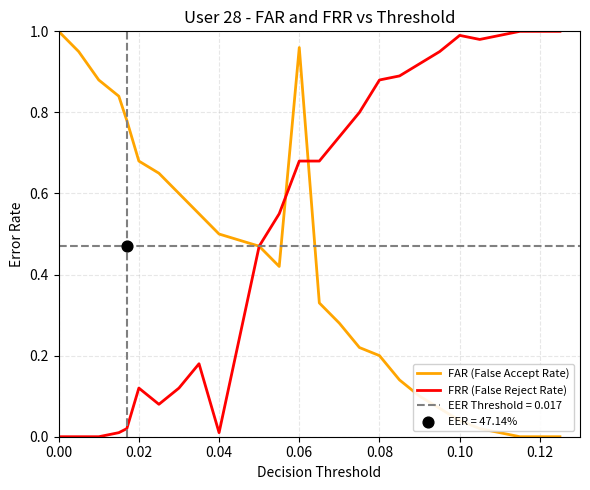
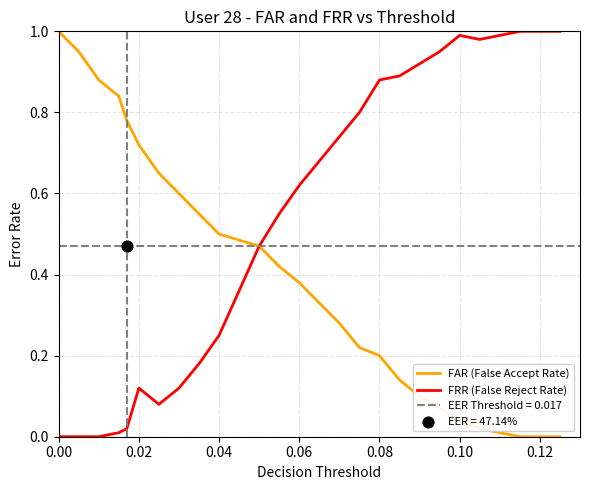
FAR (False Accept Rate), 0.02: 0.68 -> 0.72
FRR (False Reject Rate), 0.04: 0.01 -> 0.25
FAR (False Accept Rate), 0.06: 0.96 -> 0.38
FRR (False Reject Rate), 0.06: 0.68 -> 0.62
